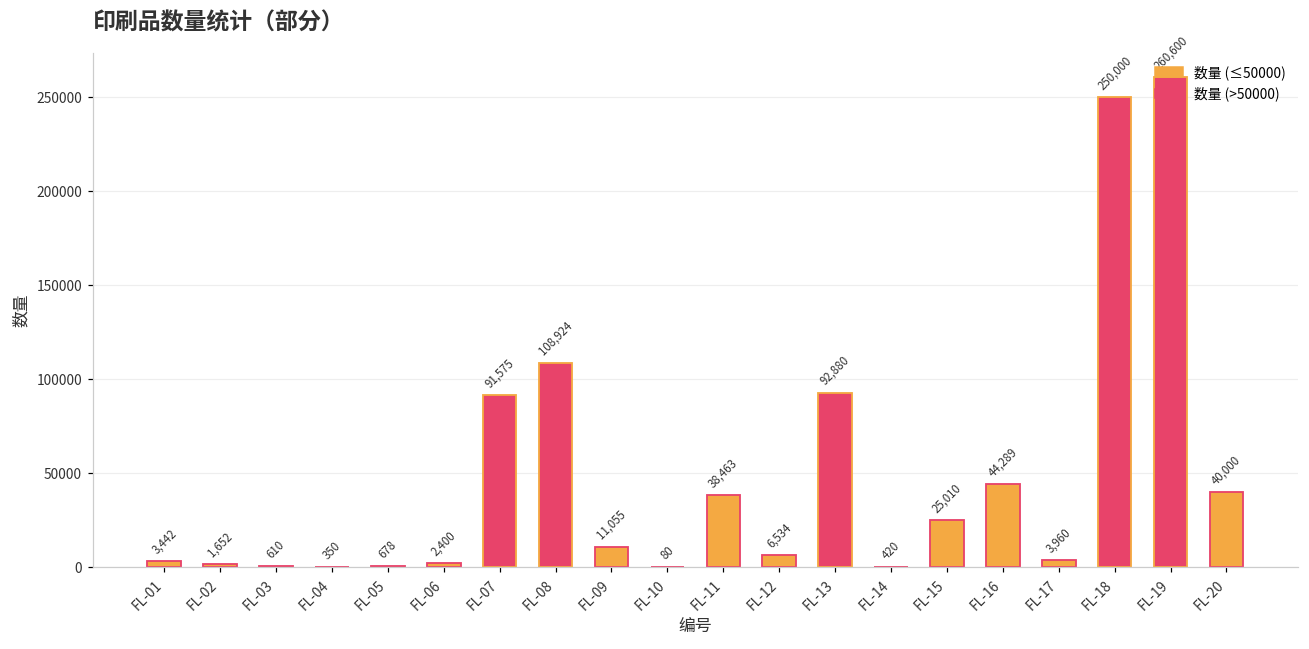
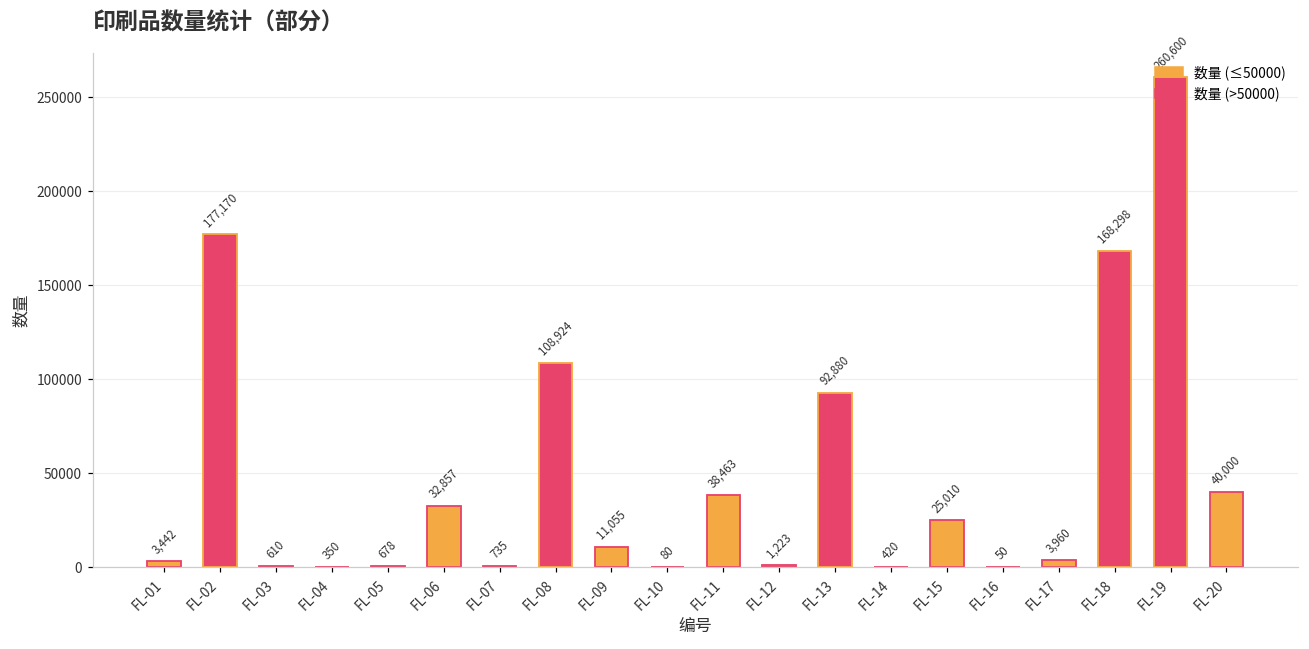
FL-02: 1,652 -> 177,170
FL-06: 2,400 -> 32,857
FL-07: 91,575 -> 735
FL-12: 6,534 -> 1,223
FL-16: 44,289 -> 50
FL-18: 250,000 -> 168,298
